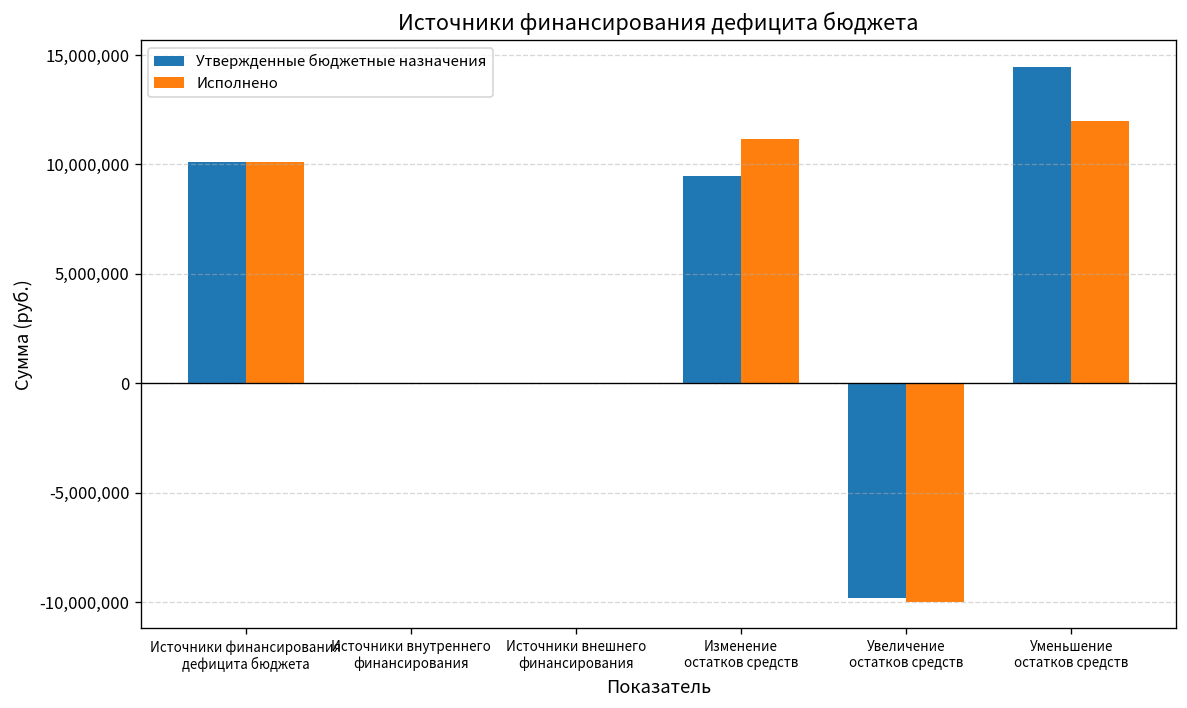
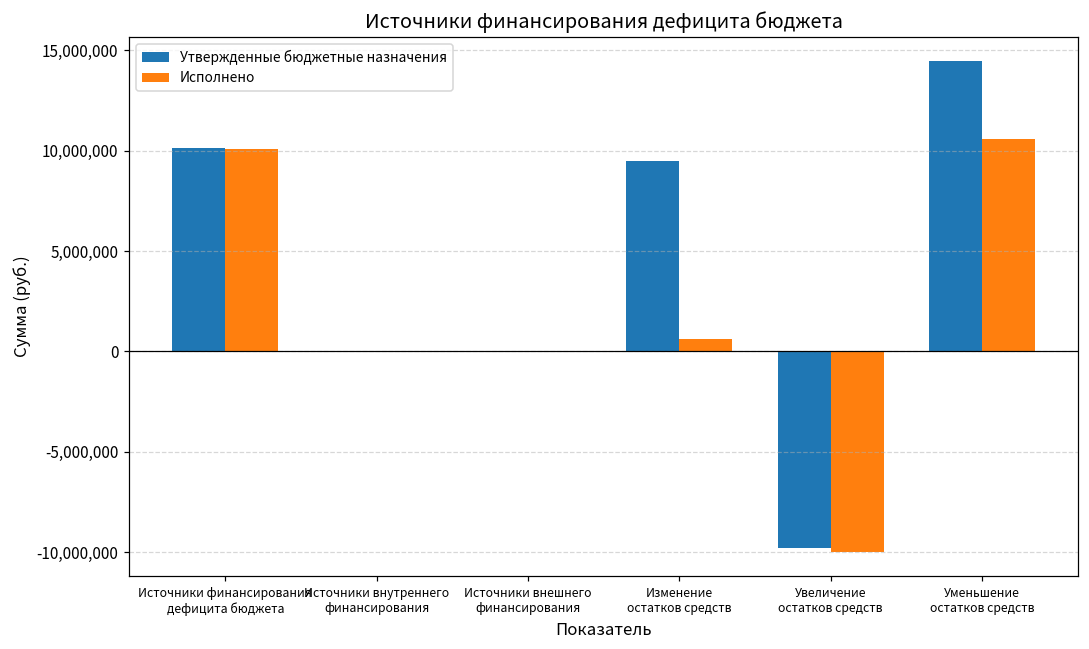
Исполнено, Изменение остатков средств: 11,100,000 -> 600,000
Исполнено, Уменьшение остатков средств: 12,000,000 -> 10,600,000
